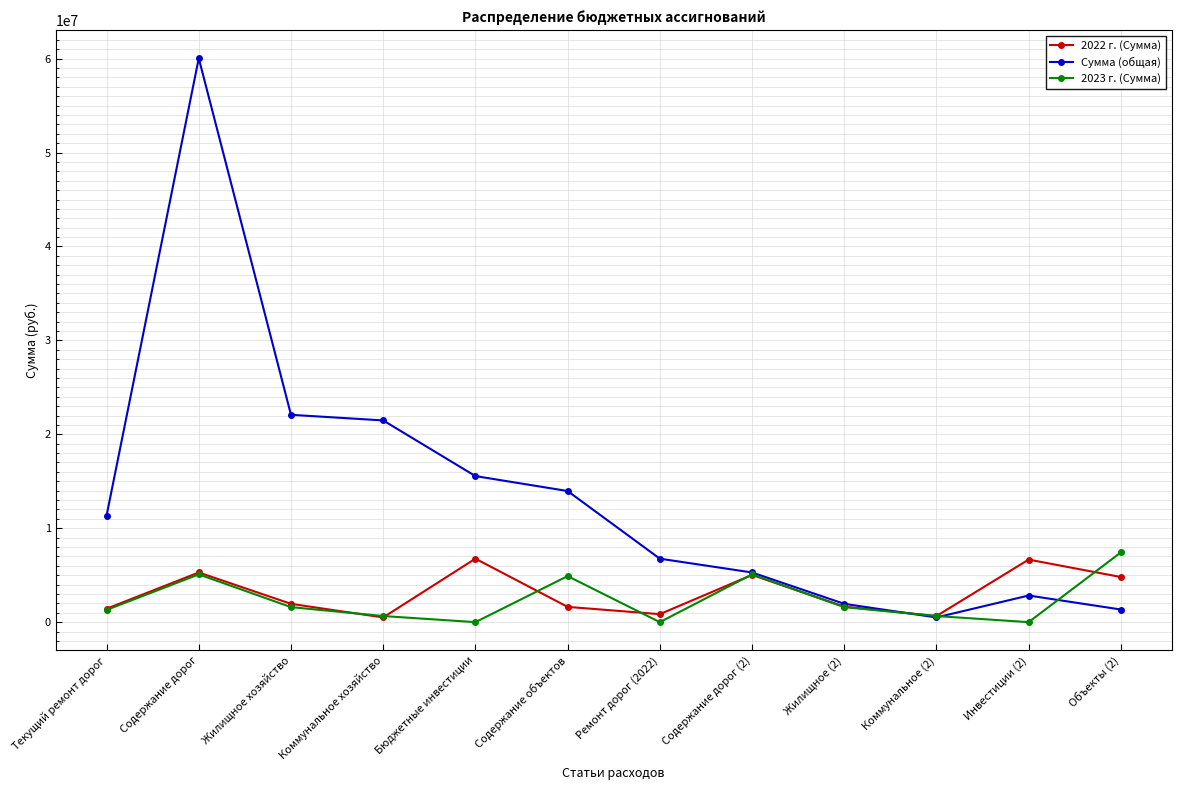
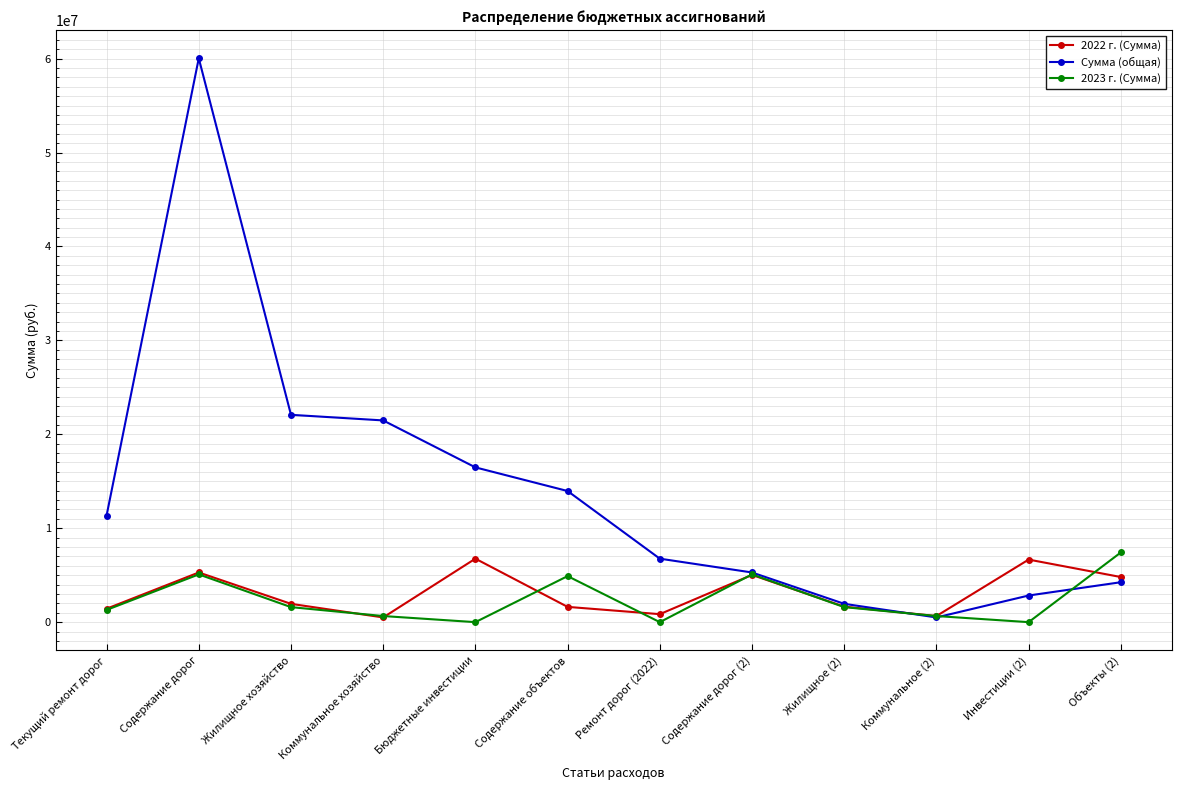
Сумма (общая), Бюджетные инвестиции: 15600000 -> 16500000
Сумма (общая), Объекты (2): 1000000 -> 4000000
